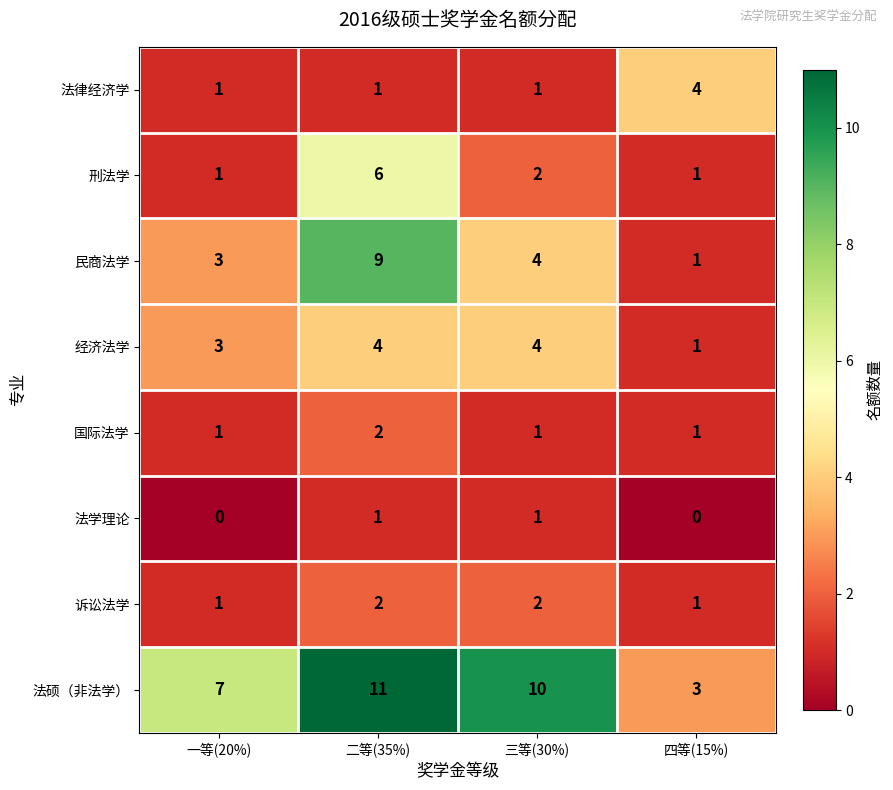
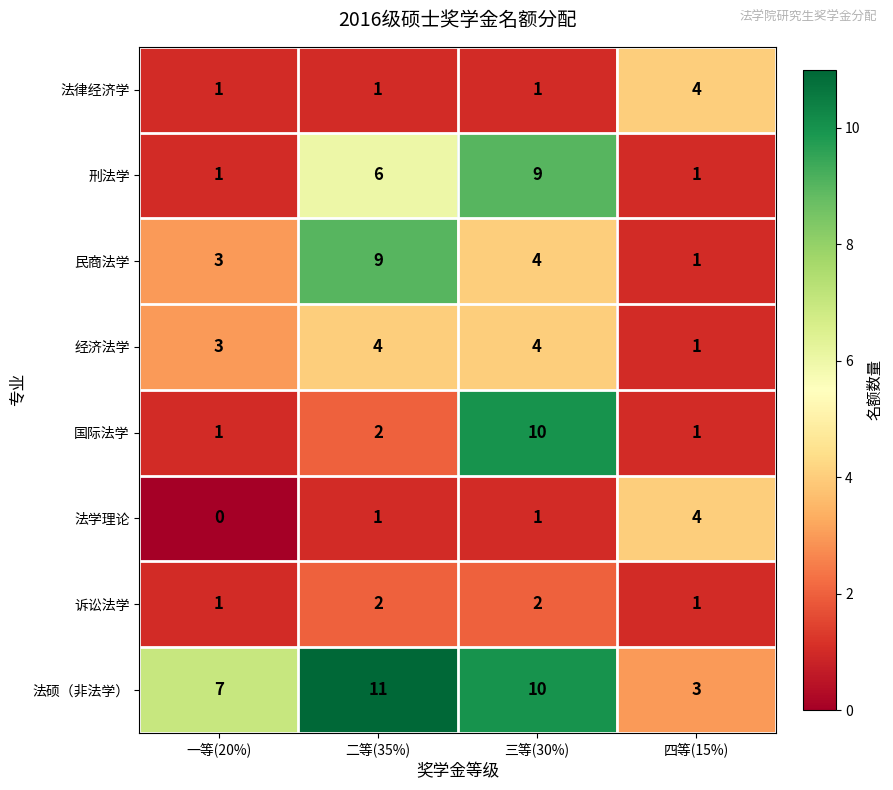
刑法学, 三等(30%): 2 -> 9
国际法学, 三等(30%): 1 -> 10
法学理论, 四等(15%): 0 -> 4
